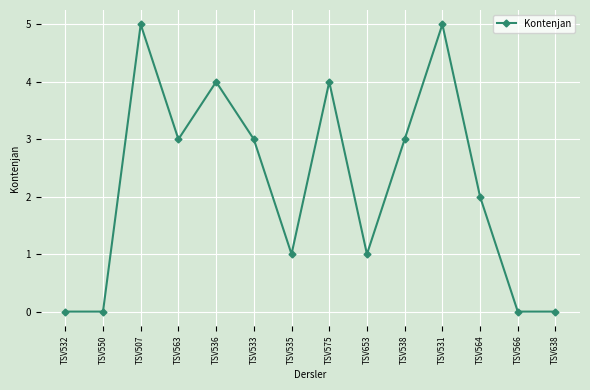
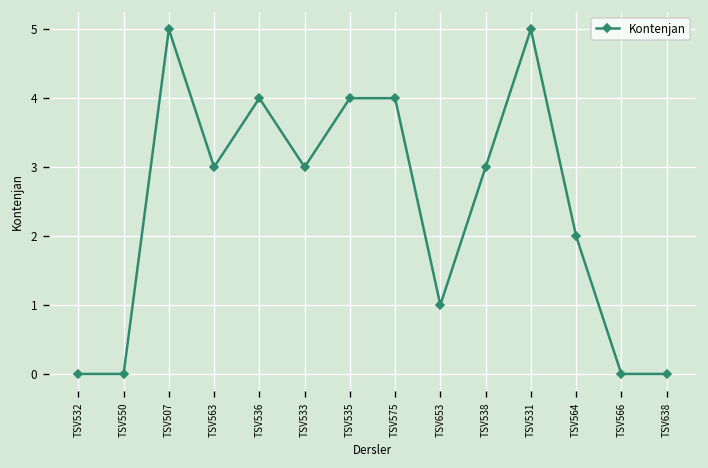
TSV535: 1 -> 4
